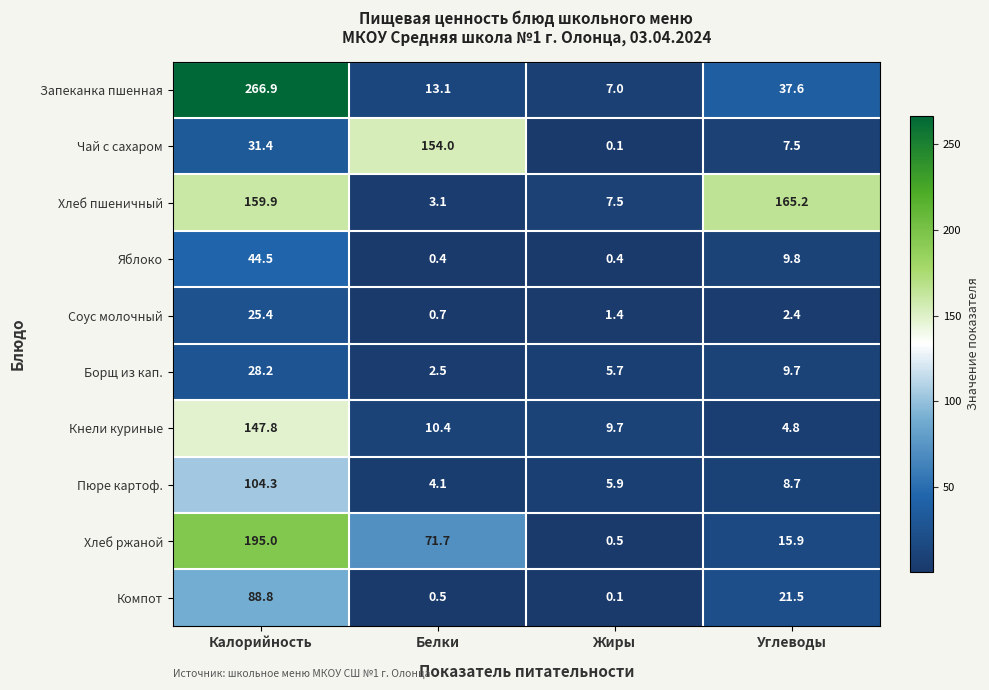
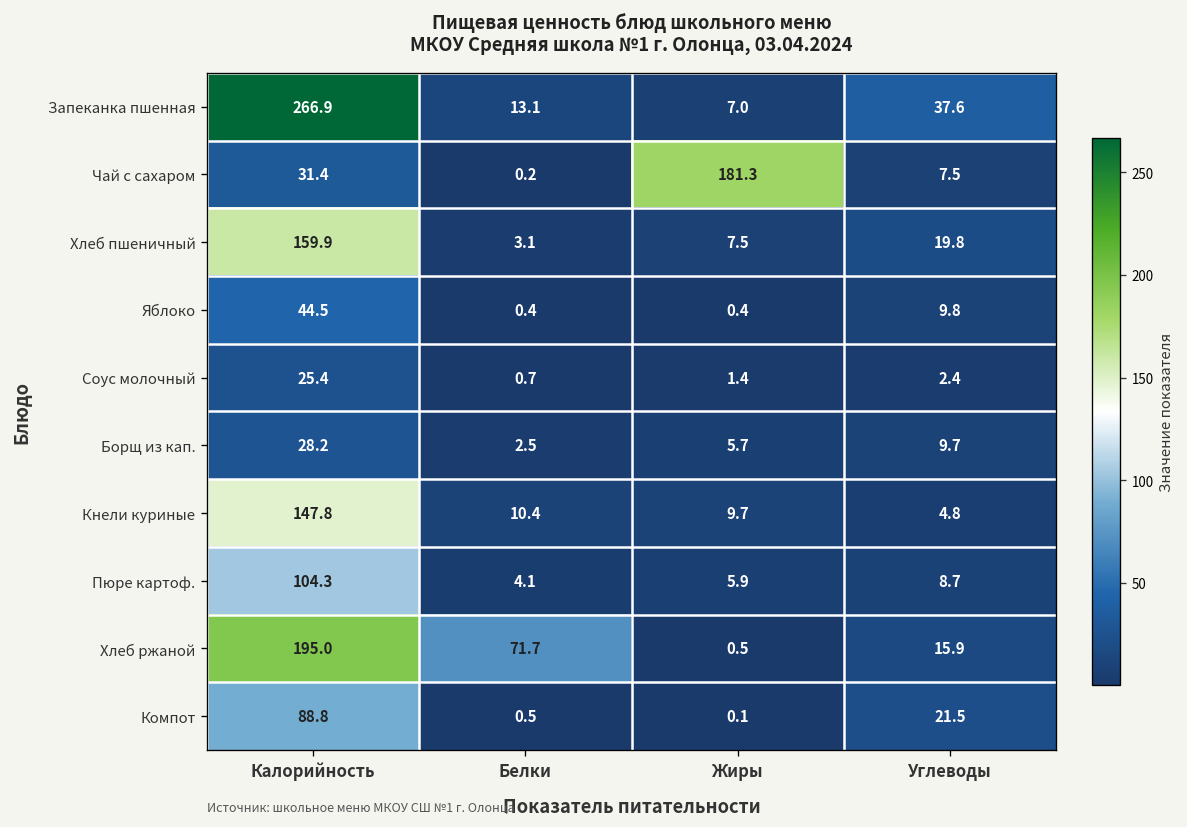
Чай с сахаром, Белки: 154.0 -> 0.2
Чай с сахаром, Жиры: 0.1 -> 181.3
Хлеб пшеничный, Углеводы: 165.2 -> 19.8
